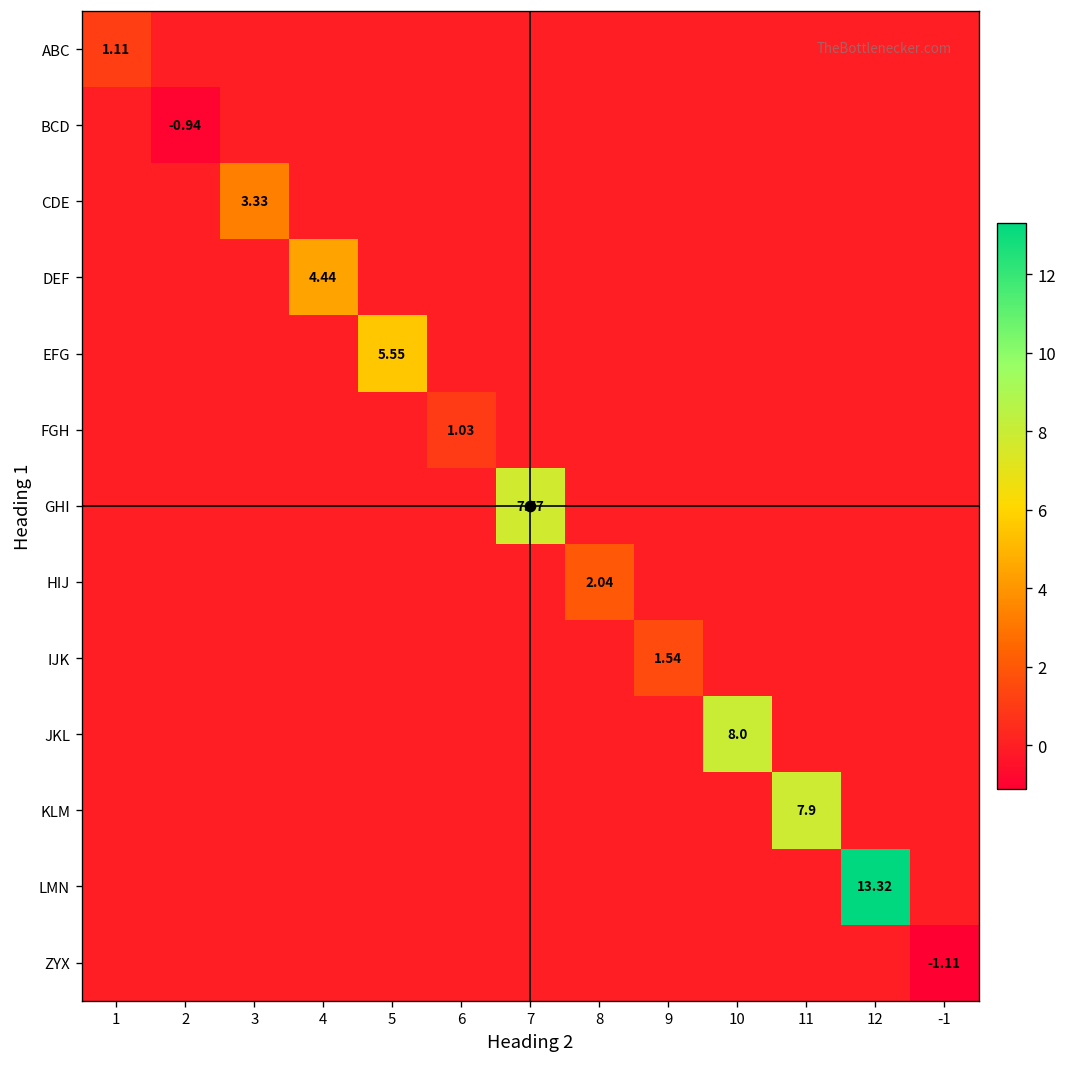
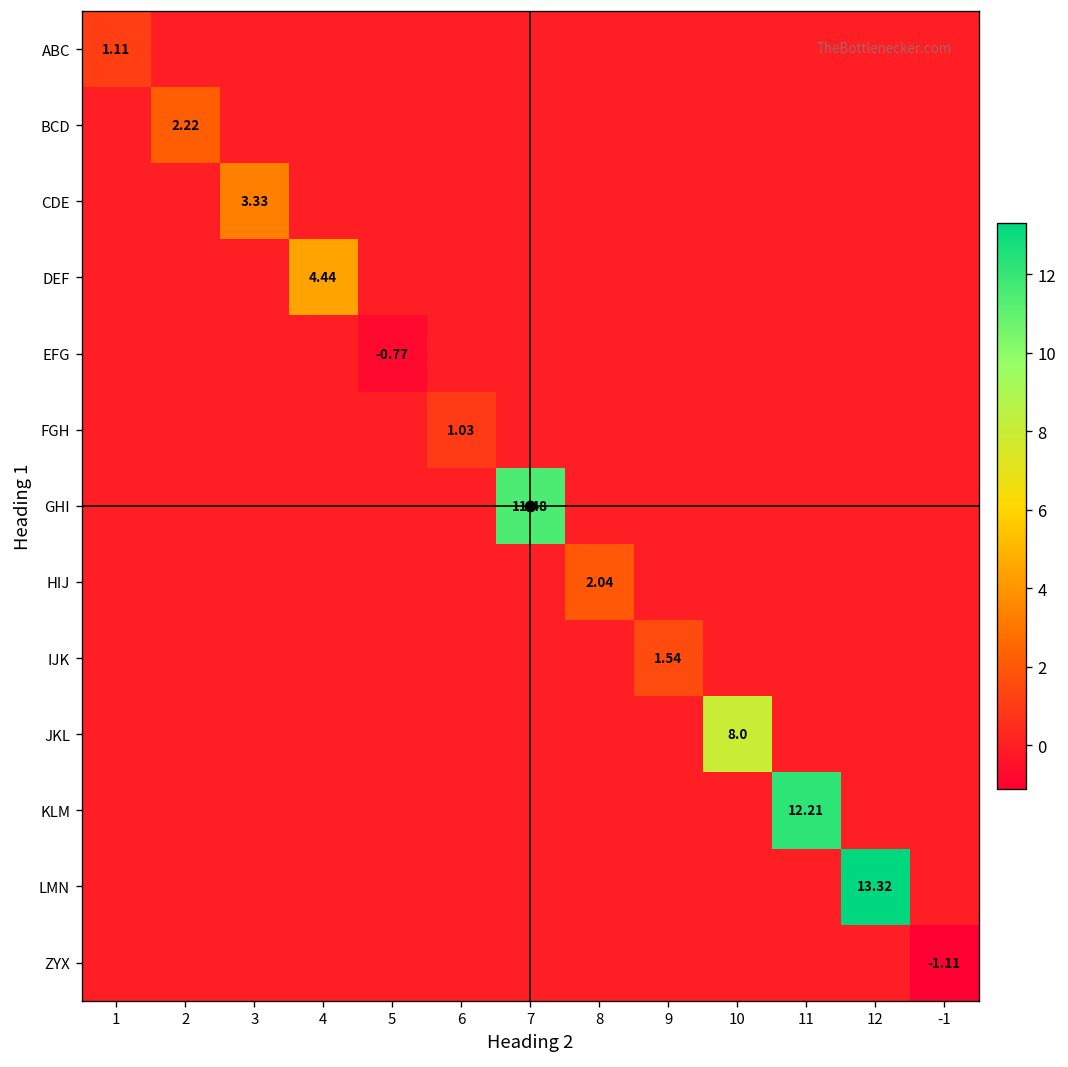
BCD, 2: -0.94 -> 2.22
EFG, 5: 5.55 -> -0.77
GHI, 7: 7.77 -> 11.48
KLM, 11: 7.9 -> 12.21
